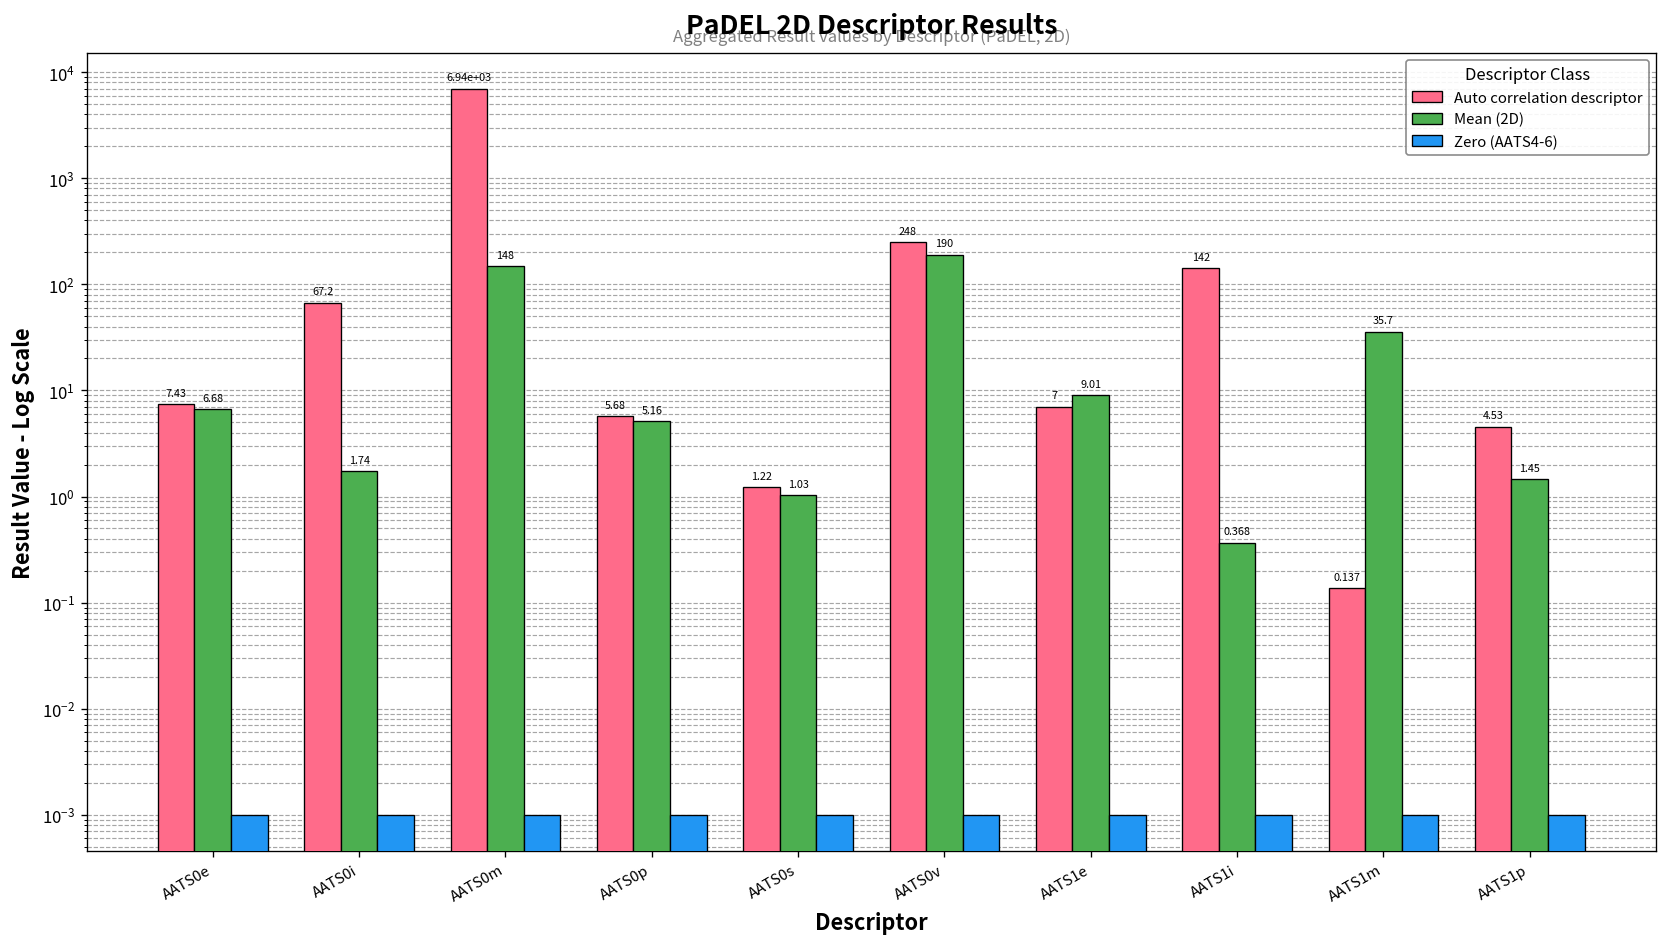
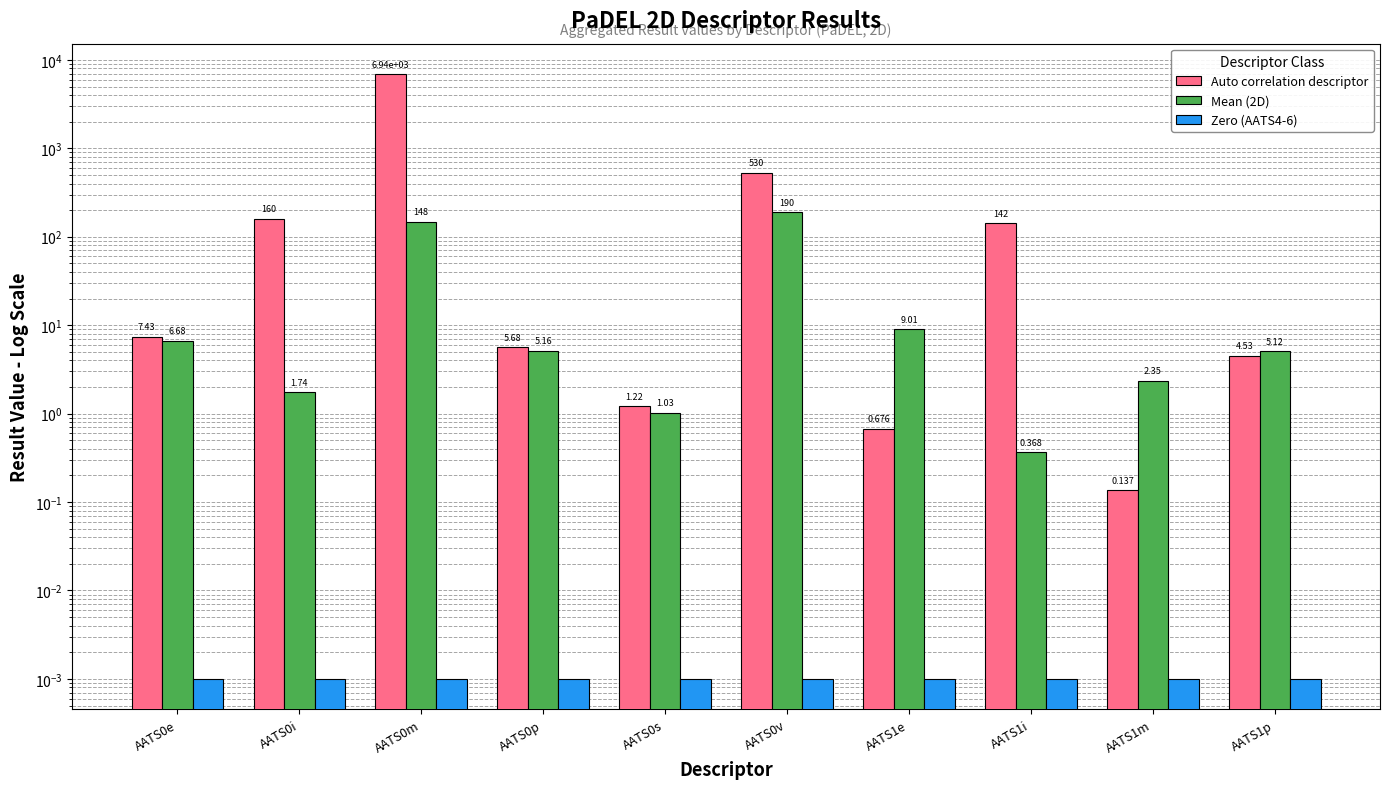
Auto correlation descriptor, AATS0i: 67.2 -> 160
Auto correlation descriptor, AATS0v: 248 -> 530
Auto correlation descriptor, AATS1e: 7 -> 0.676
Mean (2D), AATS1m: 35.7 -> 2.35
Mean (2D), AATS1p: 1.45 -> 5.12
